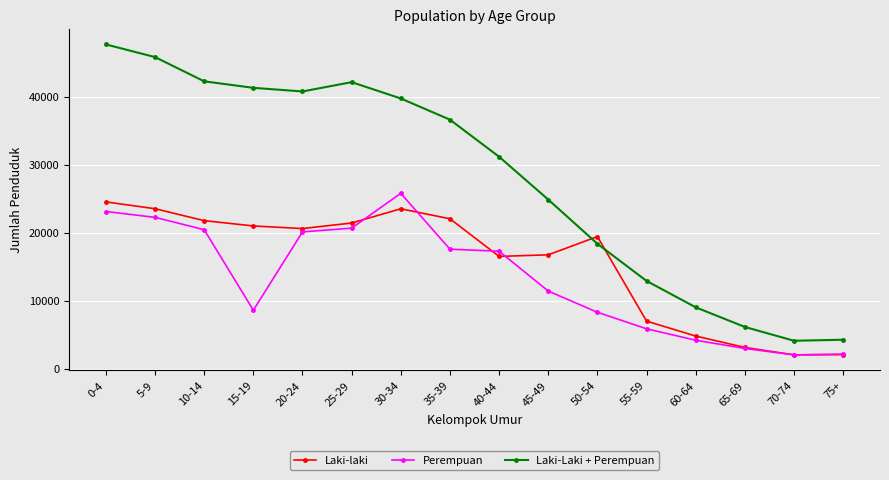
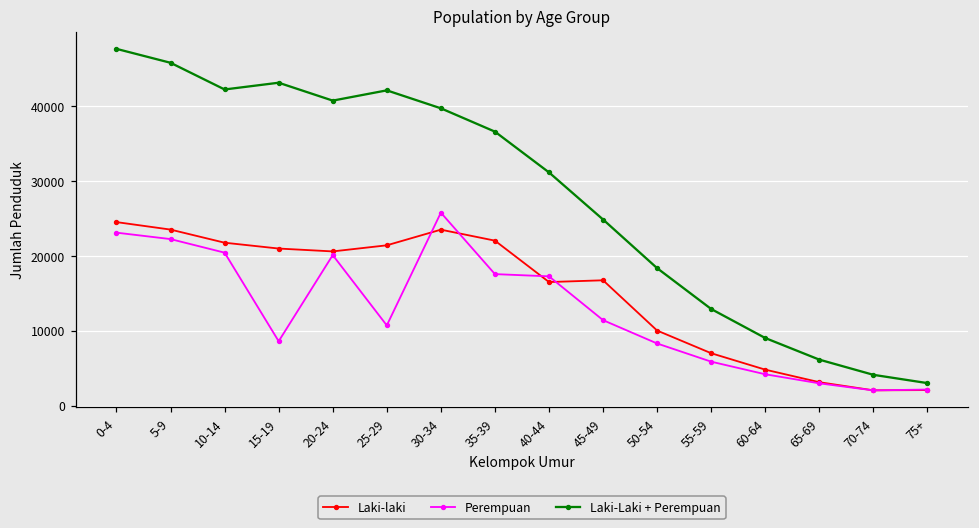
Laki-Laki + Perempuan, 15-19: 41000 -> 43000
Perempuan, 25-29: 21000 -> 11000
Laki-laki, 50-54: 19000 -> 10000
Laki-Laki + Perempuan, 75+: 4000 -> 3000
